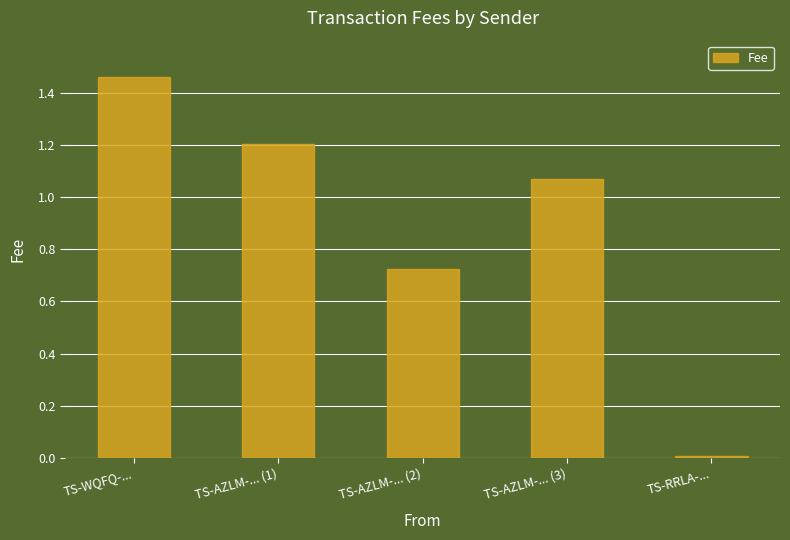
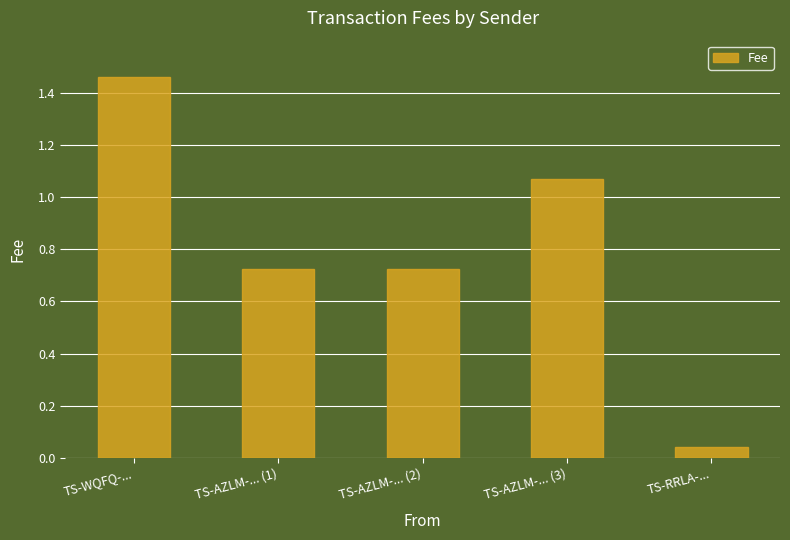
TS-AZLM-... (1): 1.20 -> 0.72
TS-RRLA-...: 0.01 -> 0.04
